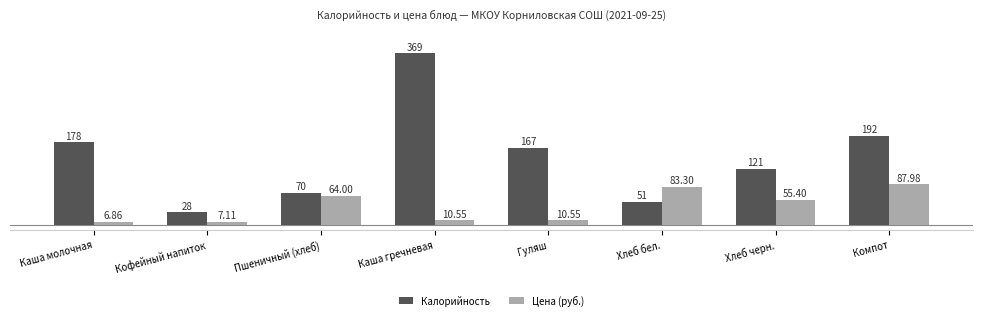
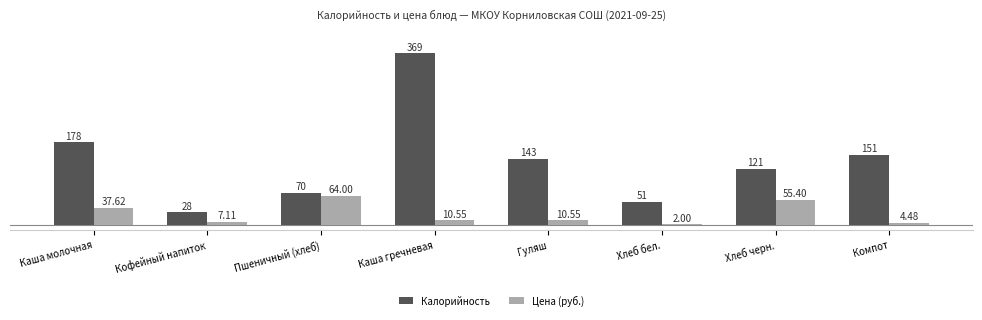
Цена (руб.), Каша молочная: 6.86 -> 37.62
Калорийность, Гуляш: 167 -> 143
Цена (руб.), Хлеб бел.: 83.30 -> 2.00
Калорийность, Компот: 192 -> 151
Цена (руб.), Компот: 87.98 -> 4.48
